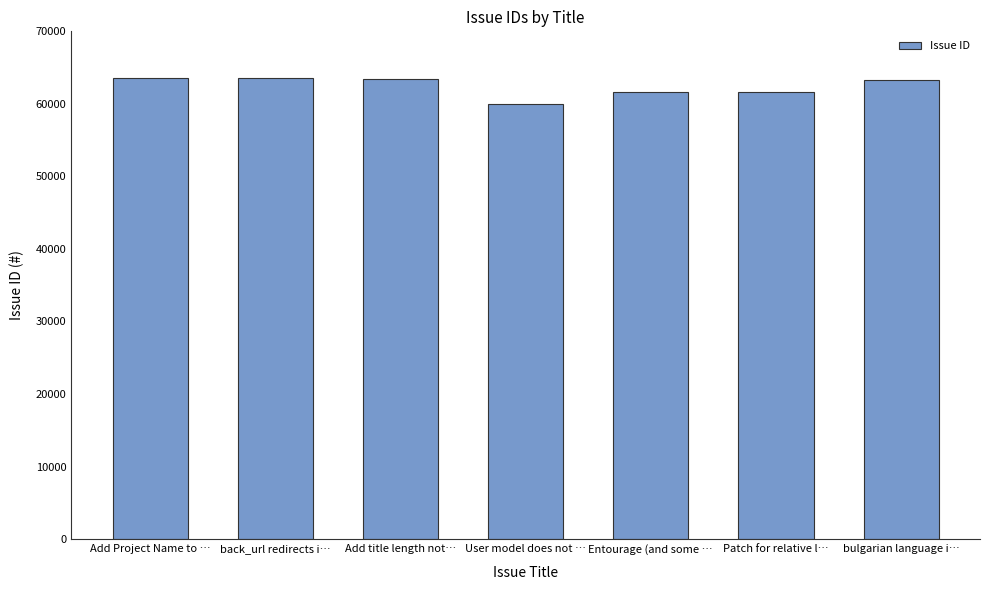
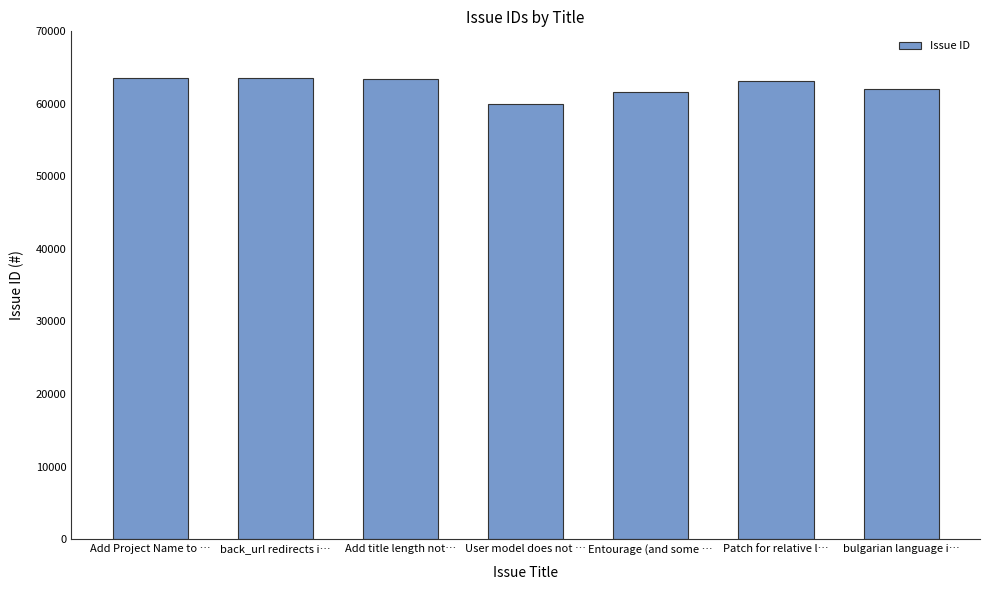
Patch for relative l…: 62000 -> 63000
bulgarian language i…: 63000 -> 62000
